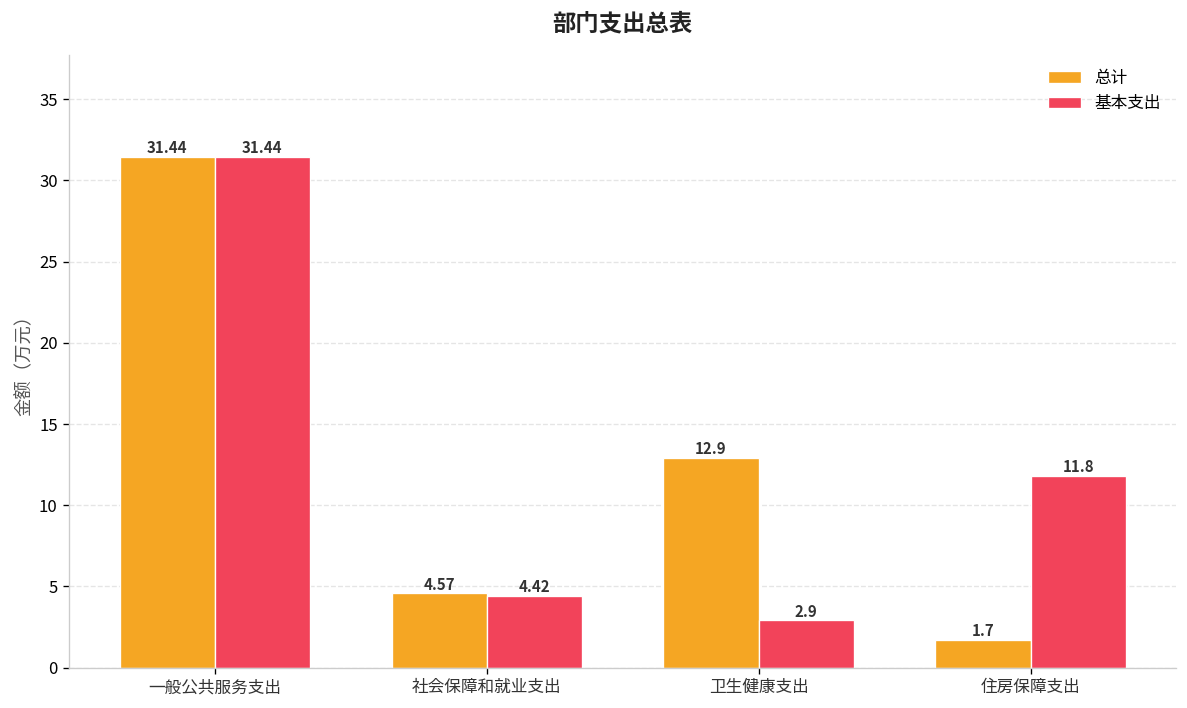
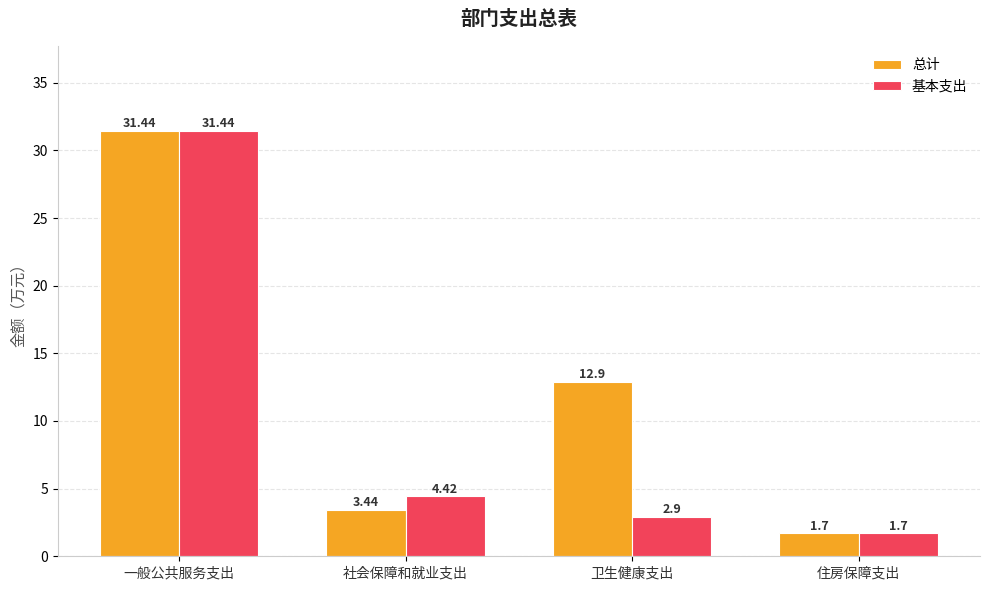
总计, 社会保障和就业支出: 4.57 -> 3.44
基本支出, 住房保障支出: 11.8 -> 1.7
